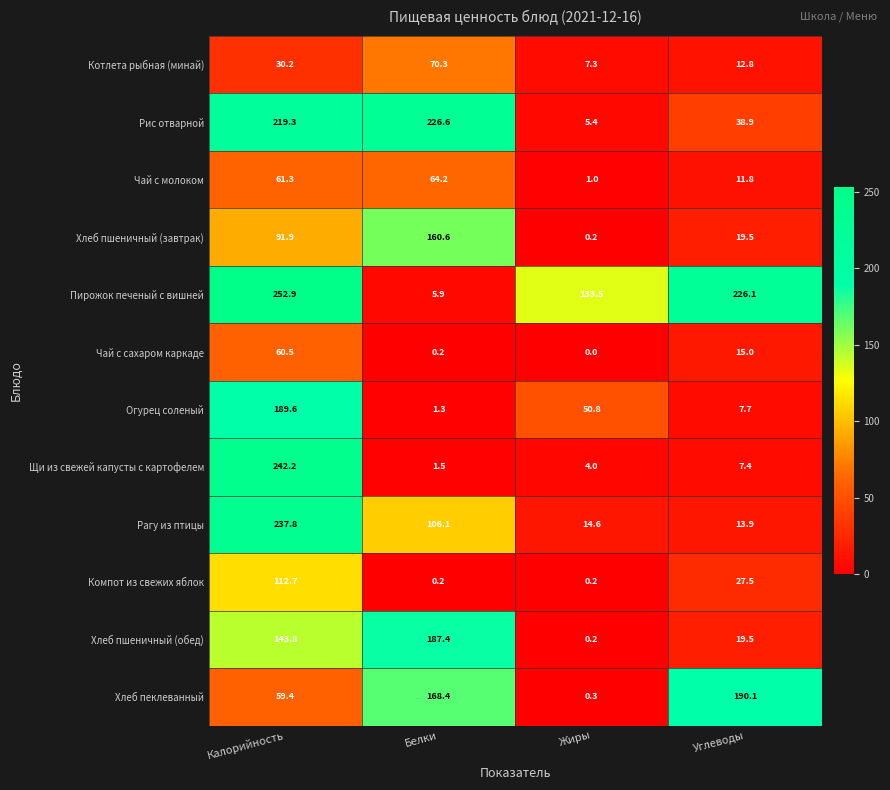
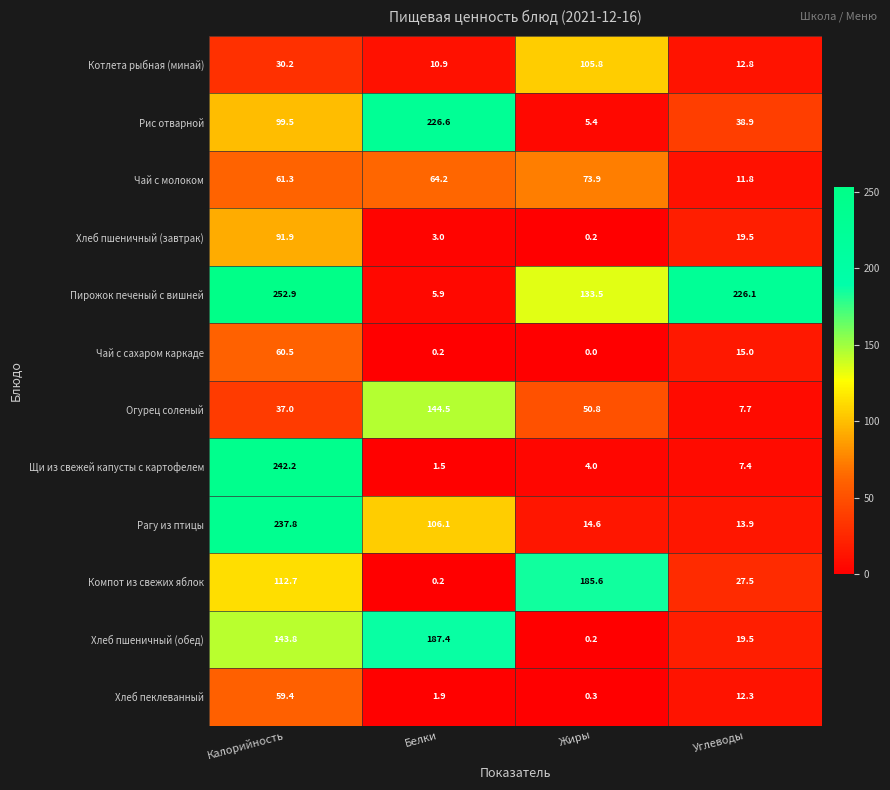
Котлета рыбная (минай), Белки: 70.3 -> 10.9
Котлета рыбная (минай), Жиры: 7.3 -> 105.8
Рис отварной, Калорийность: 219.3 -> 99.5
Чай с молоком, Жиры: 1.0 -> 73.9
Хлеб пшеничный (завтрак), Белки: 160.6 -> 3.0
Огурец соленый, Калорийность: 189.6 -> 37.0
Огурец соленый, Белки: 1.3 -> 144.5
Компот из свежих яблок, Жиры: 0.2 -> 185.6
Хлеб пеклеванный, Белки: 168.4 -> 1.9
Хлеб пеклеванный, Углеводы: 190.1 -> 12.3
